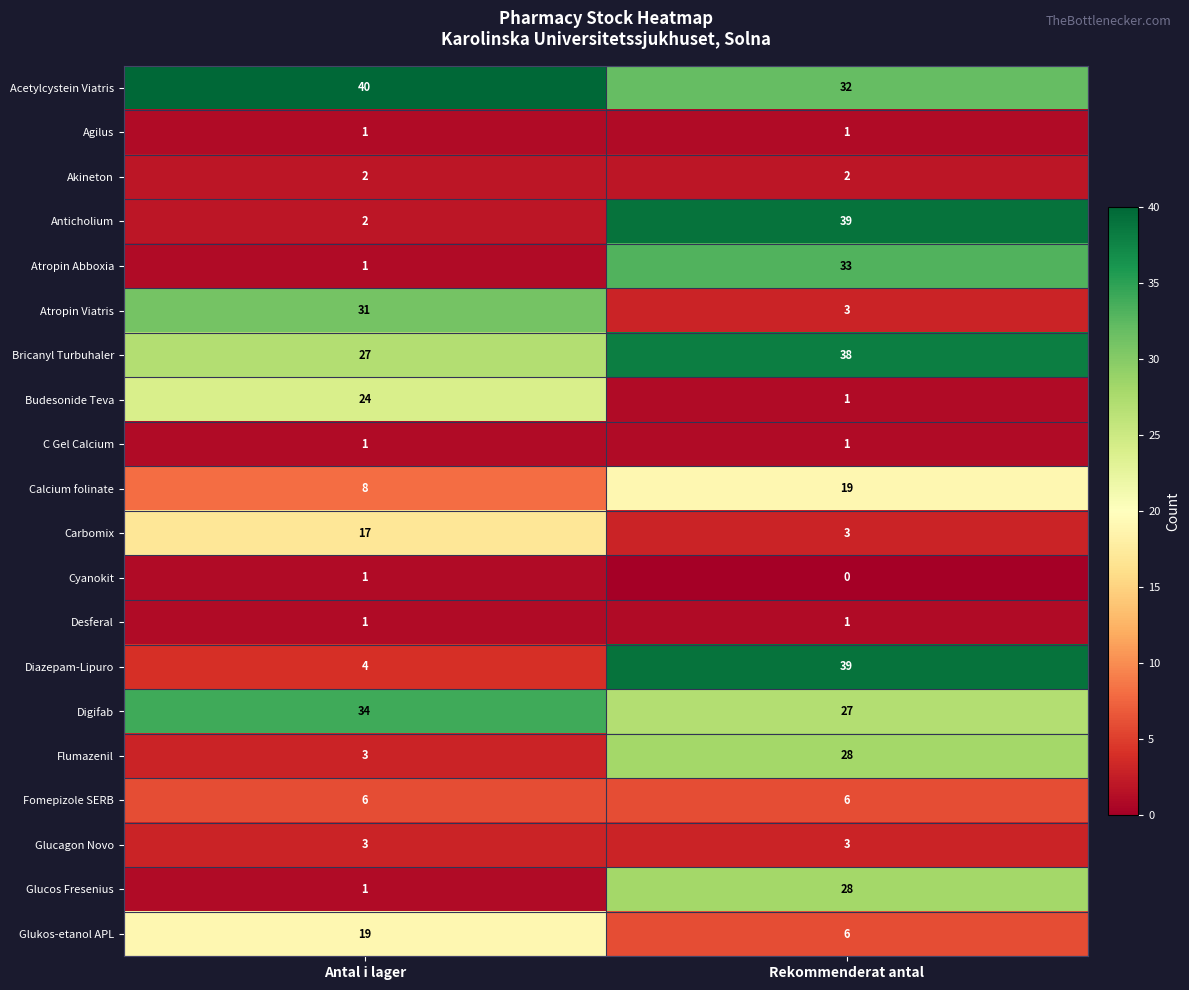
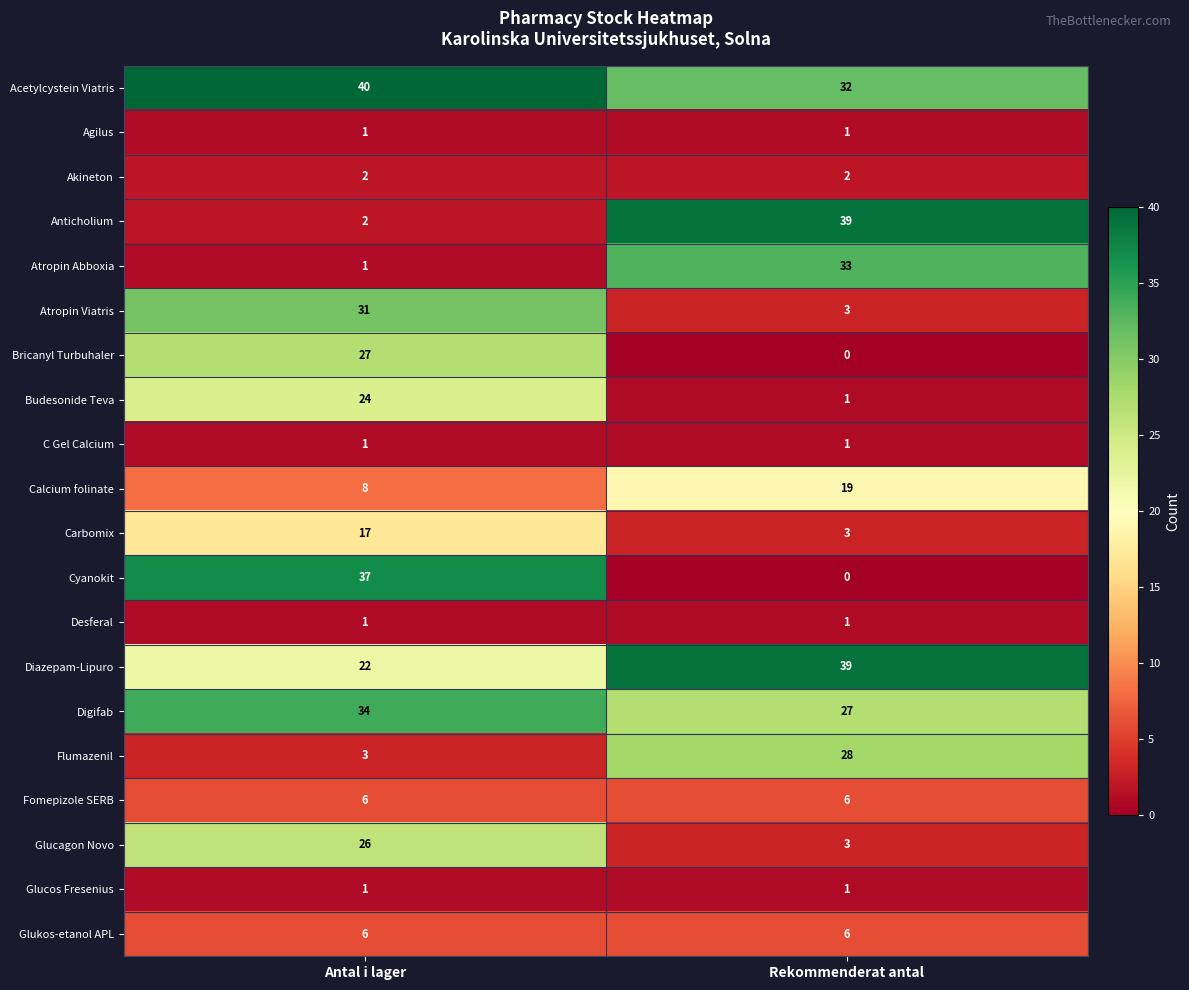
Bricanyl Turbuhaler, Rekommenderat antal: 38 -> 0
Cyanokit, Antal i lager: 1 -> 37
Diazepam-Lipuro, Antal i lager: 4 -> 22
Glucagon Novo, Antal i lager: 3 -> 26
Glucos Fresenius, Rekommenderat antal: 28 -> 1
Glukos-etanol APL, Antal i lager: 19 -> 6
